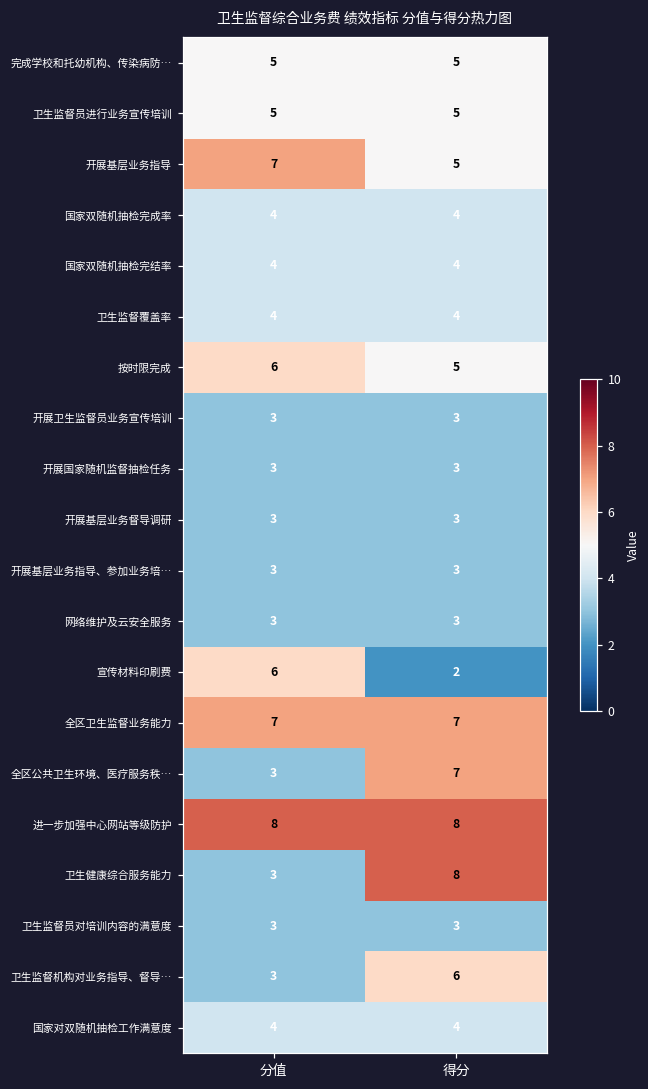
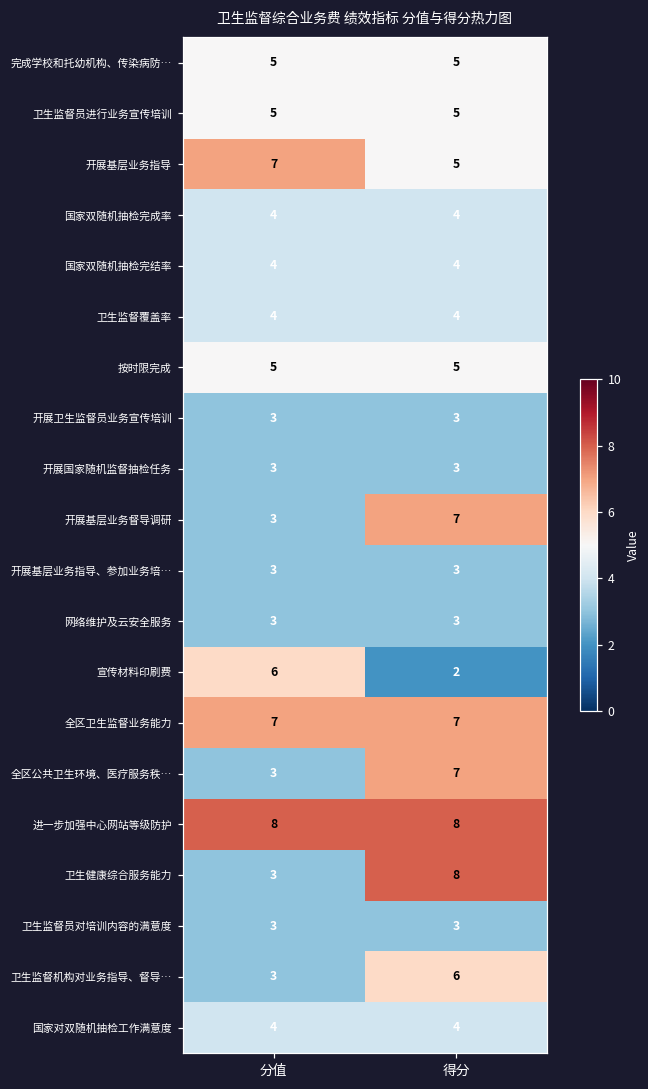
按时限完成, 分值: 6 -> 5
开展基层业务督导调研, 得分: 3 -> 7
